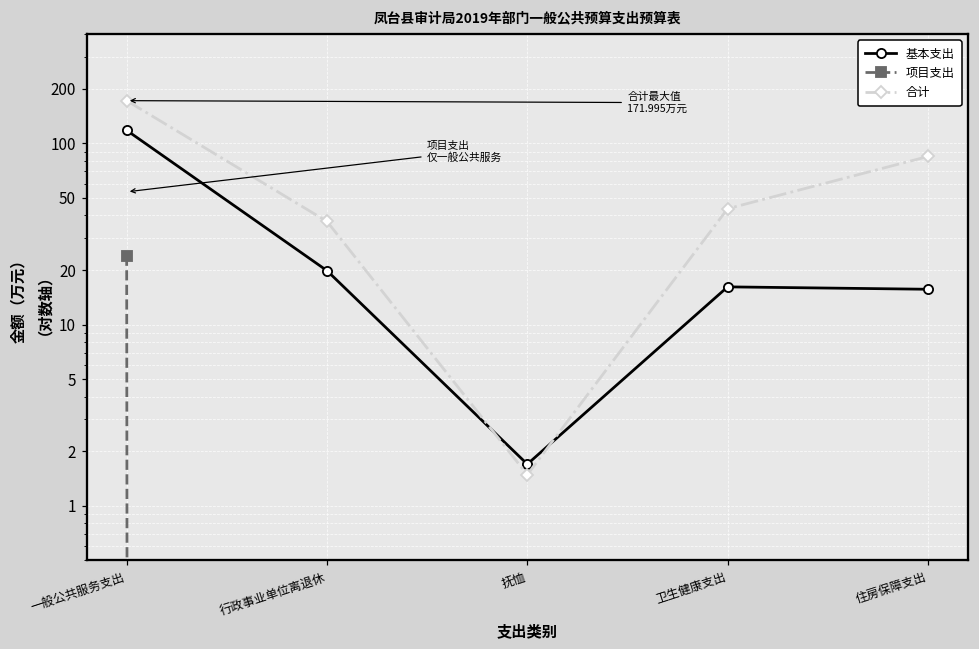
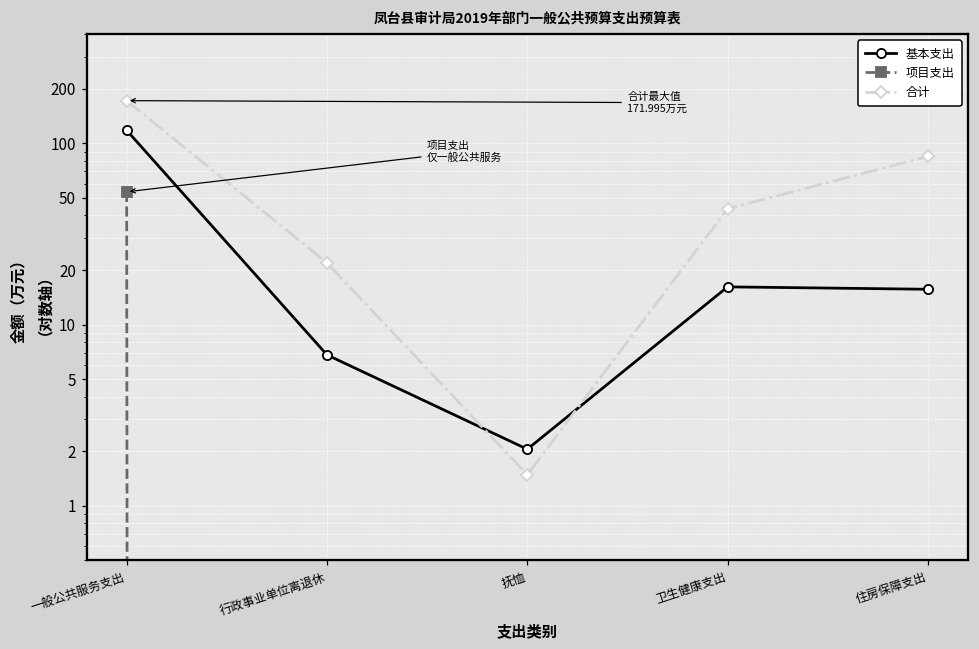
项目支出, 一般公共服务支出: 24 -> 54
基本支出, 行政事业单位离退休: 20 -> 6.8
合计, 行政事业单位离退休: 37 -> 22
基本支出, 抚恤: 1.7 -> 2.1
